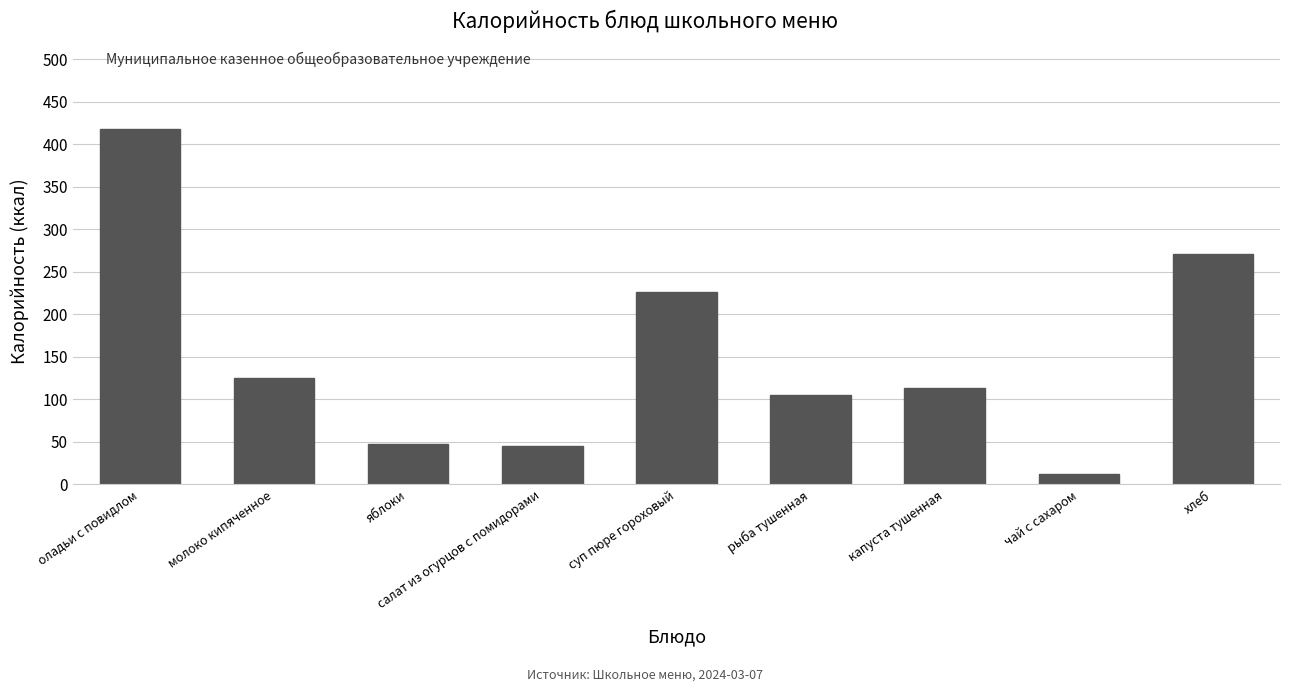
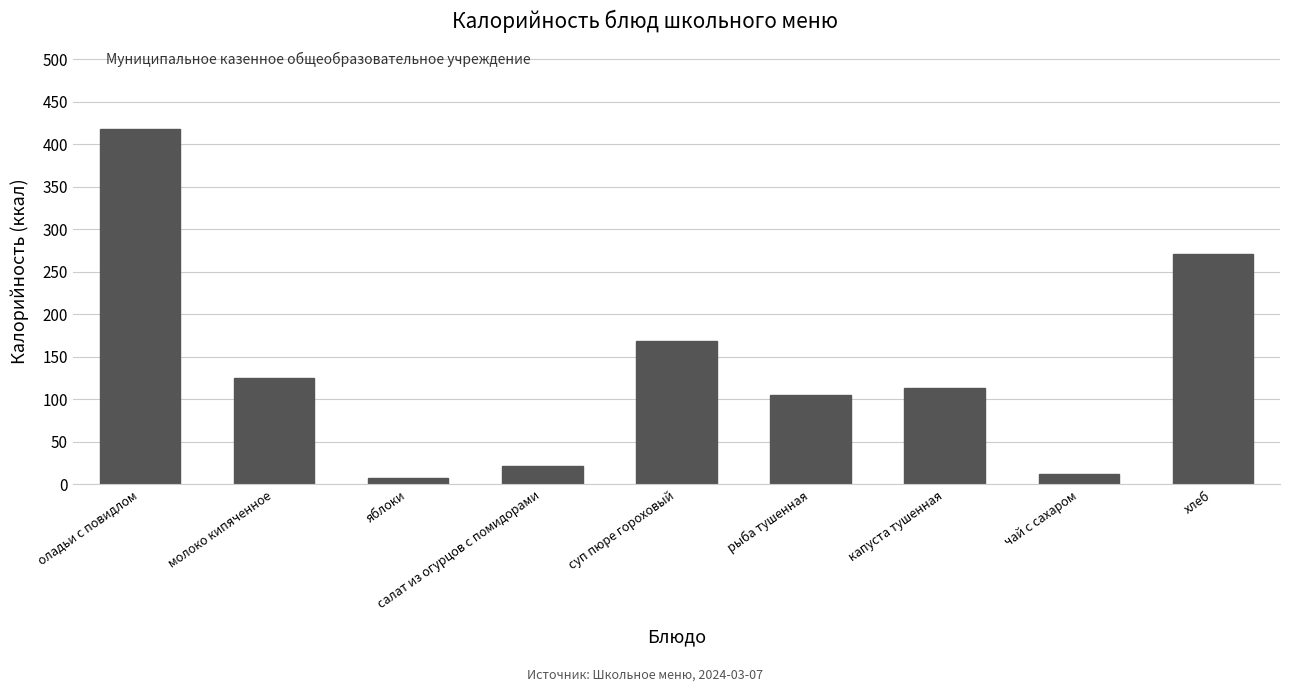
яблоки: 50 -> 10
салат из огурцов с помидорами: 50 -> 20
суп пюре гороховый: 230 -> 170
